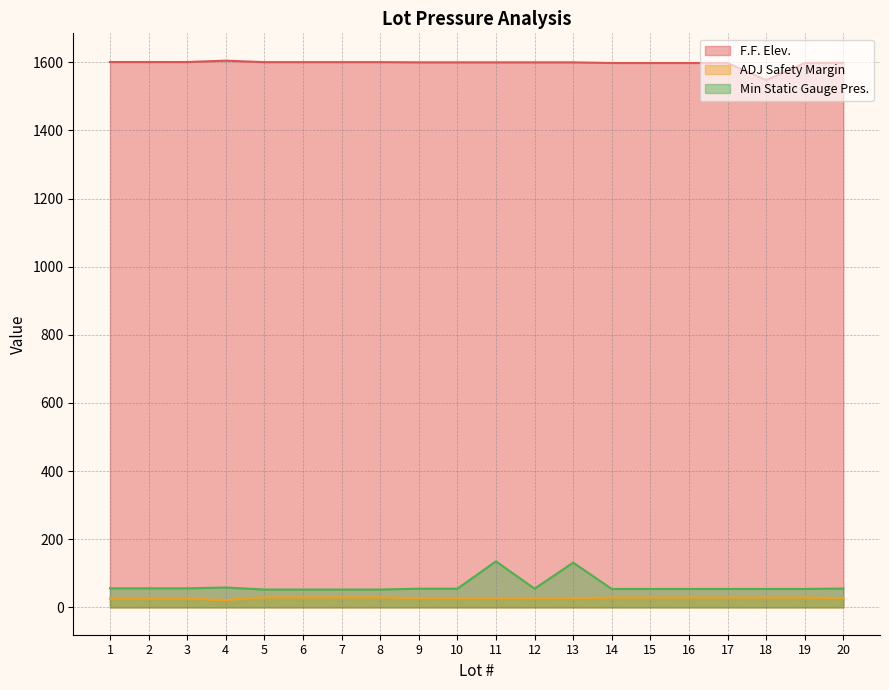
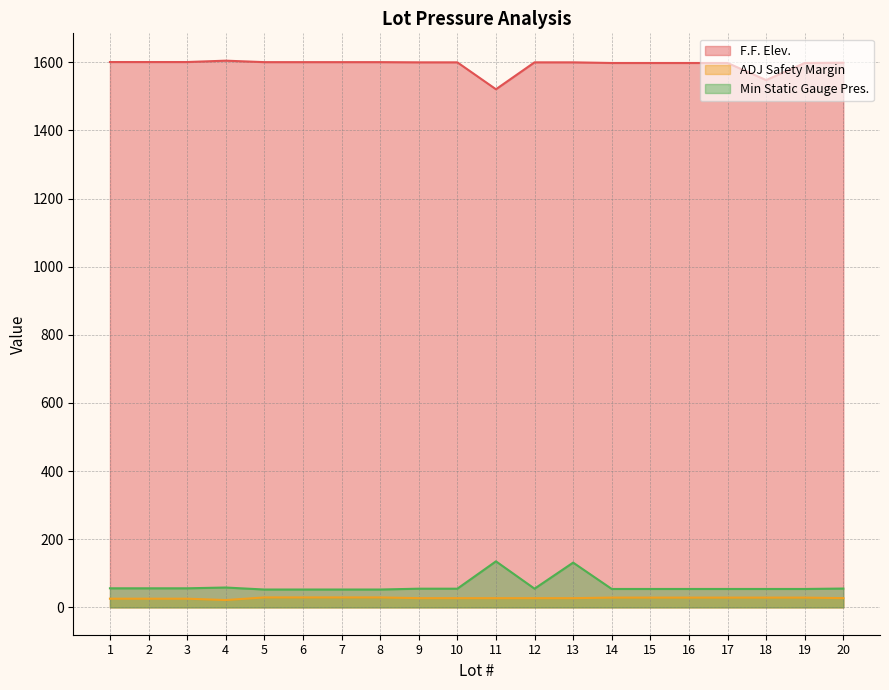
F.F. Elev., 11: 1600 -> 1520
